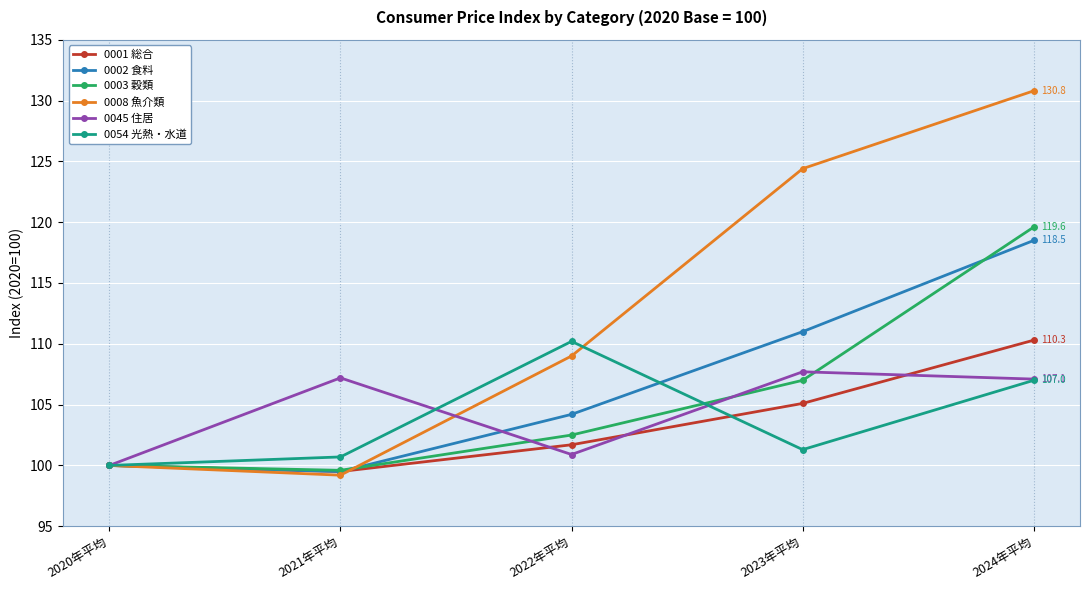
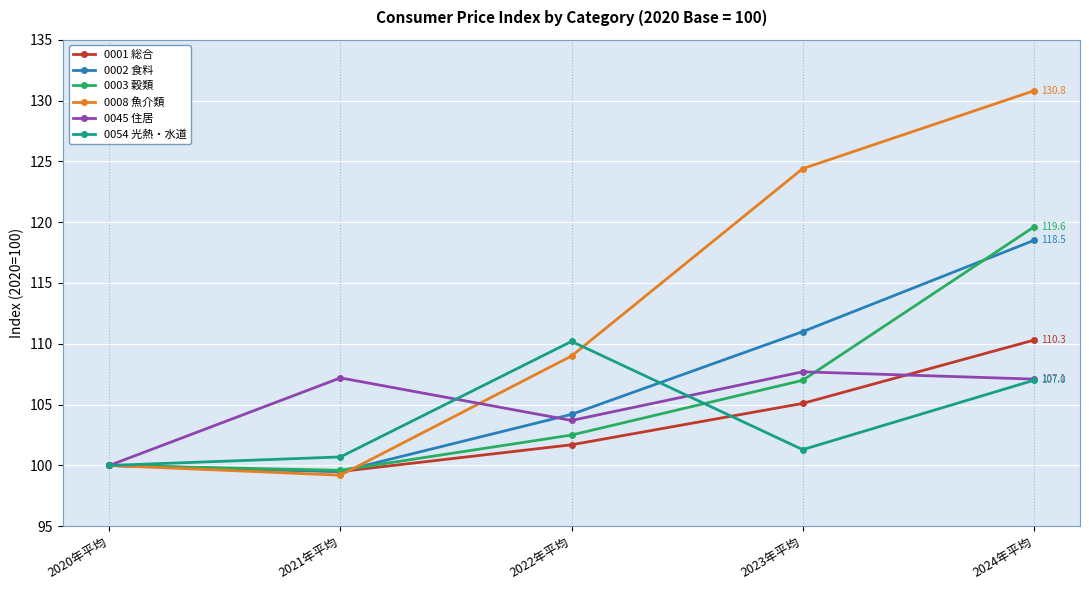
0045 住居, 2022年平均: 100.9 -> 103.7
